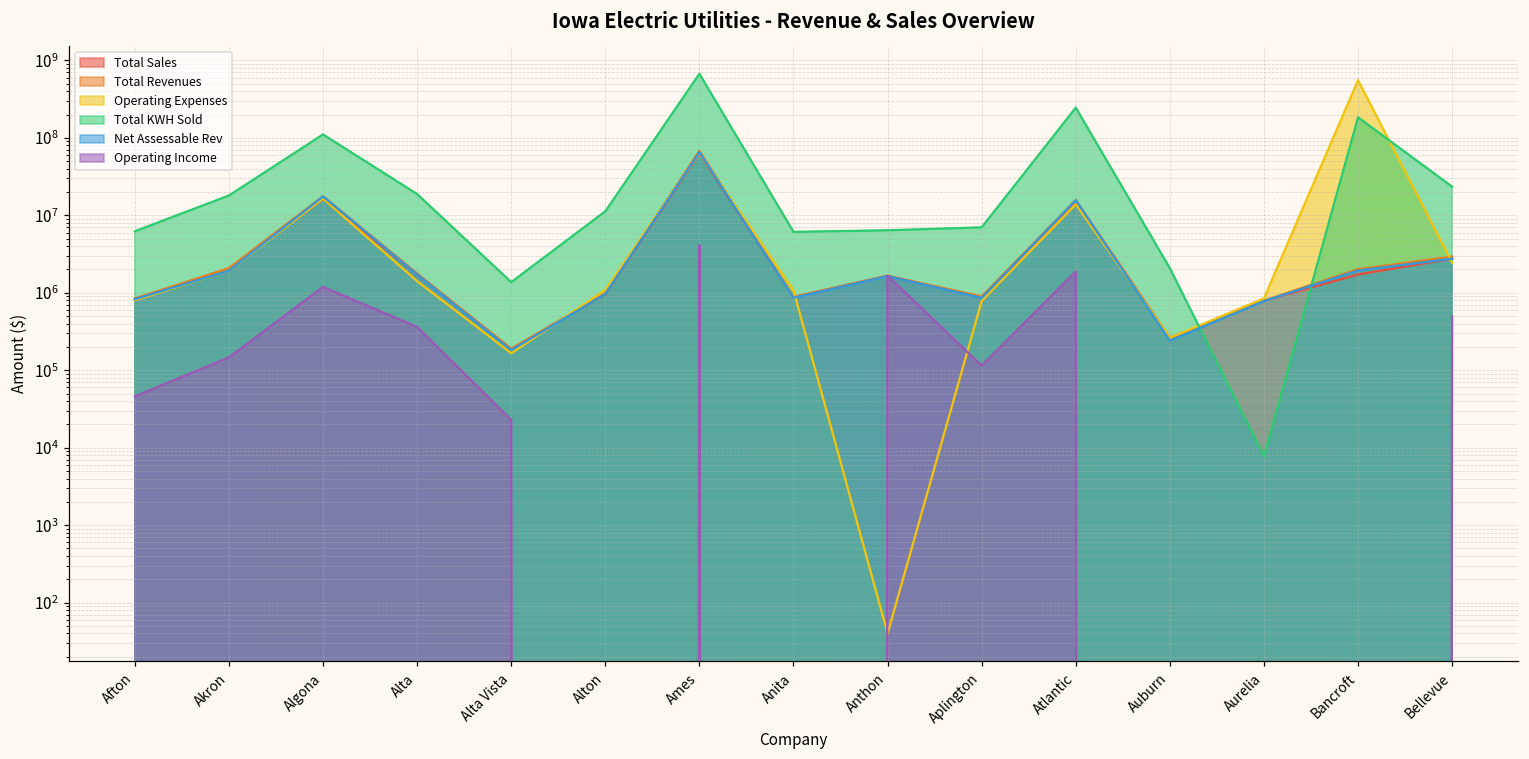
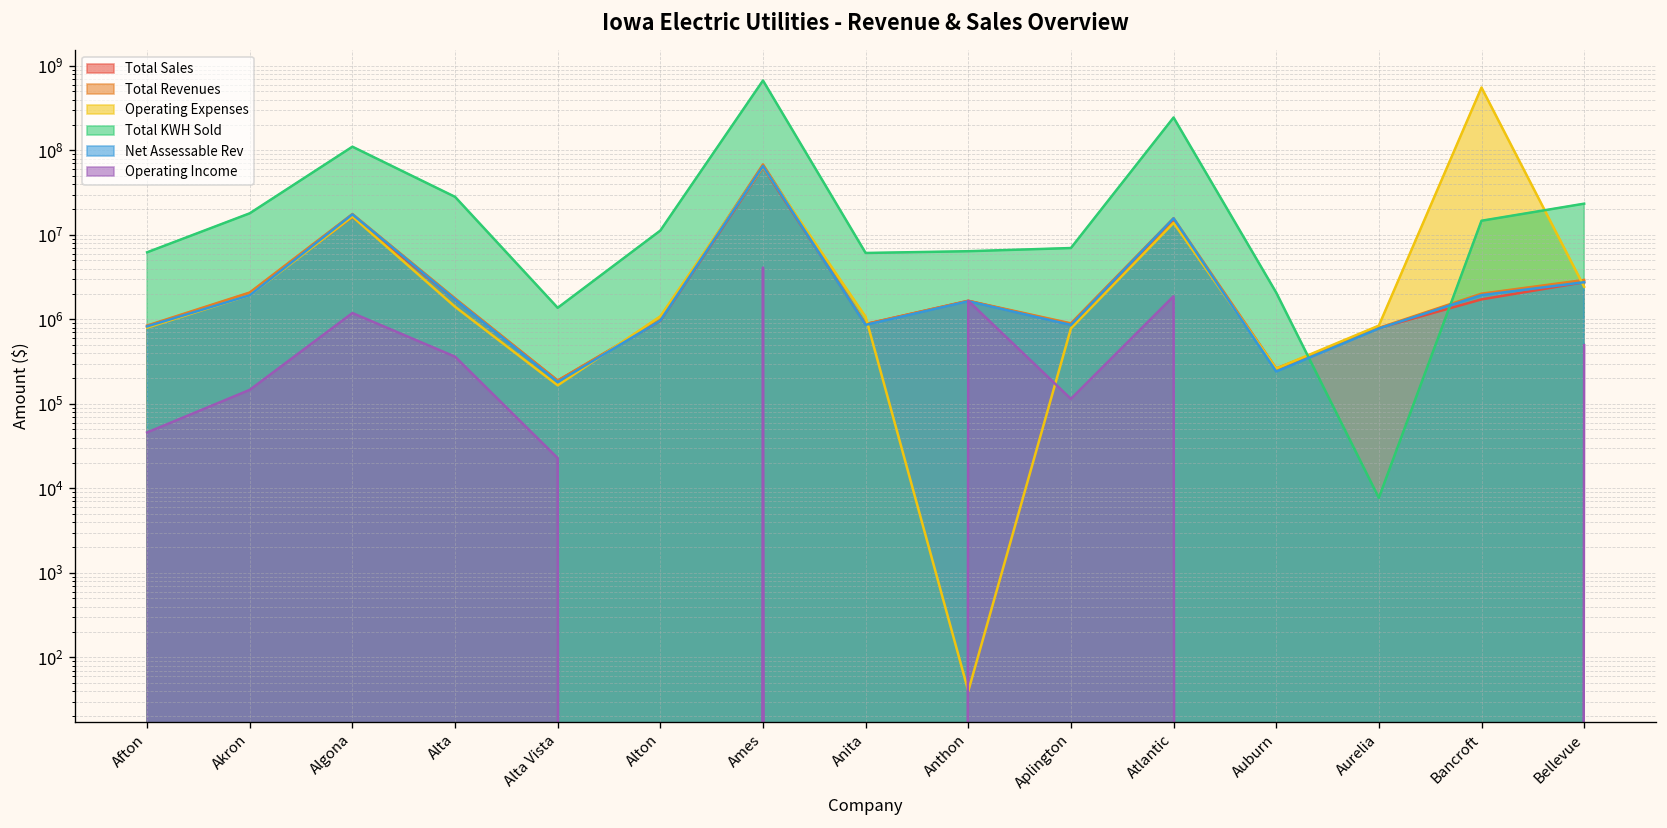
Total KWH Sold, Alta: 19000000 -> 28000000
Total KWH Sold, Bancroft: 180000000 -> 15000000
